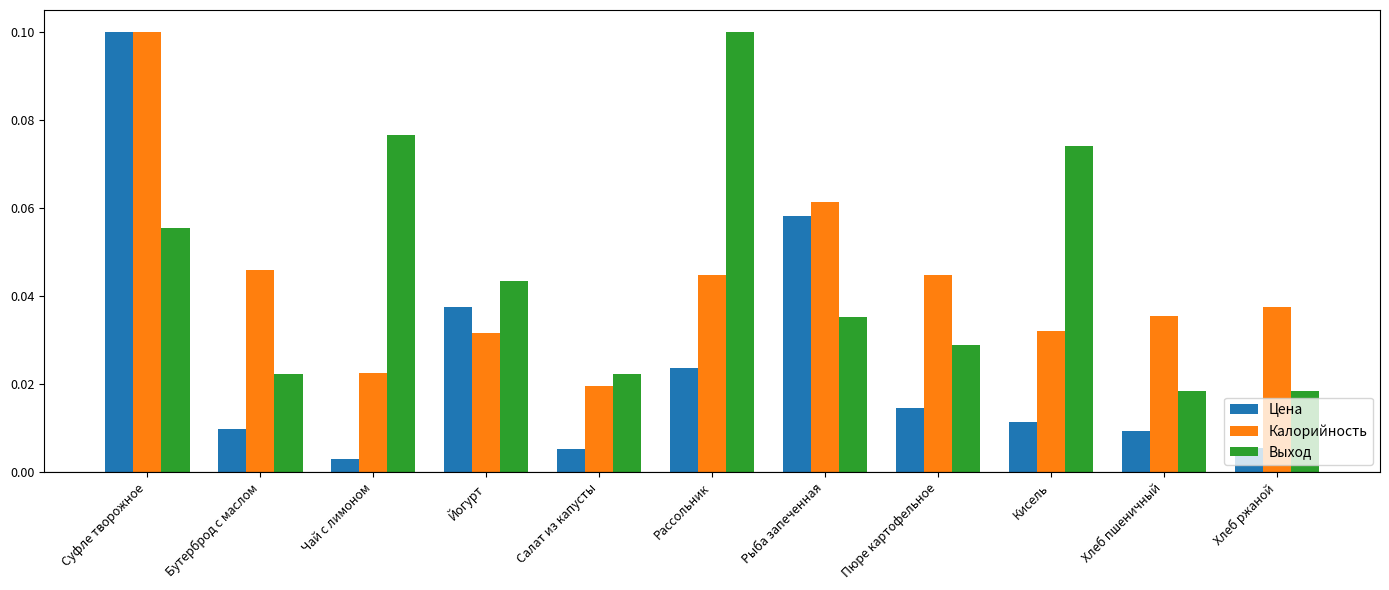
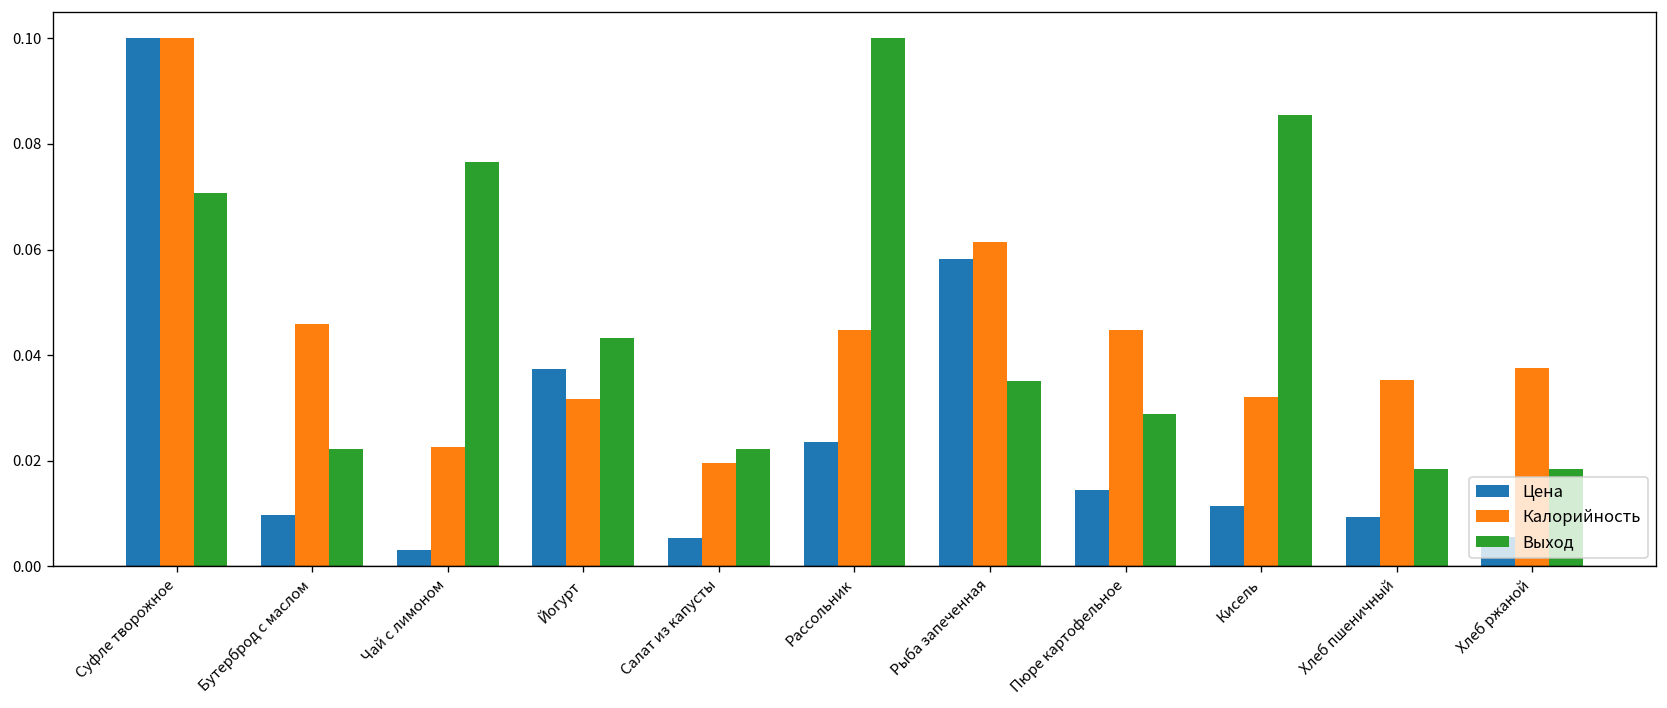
Выход, Суфле творожное: 0.056 -> 0.071
Выход, Кисель: 0.074 -> 0.086
